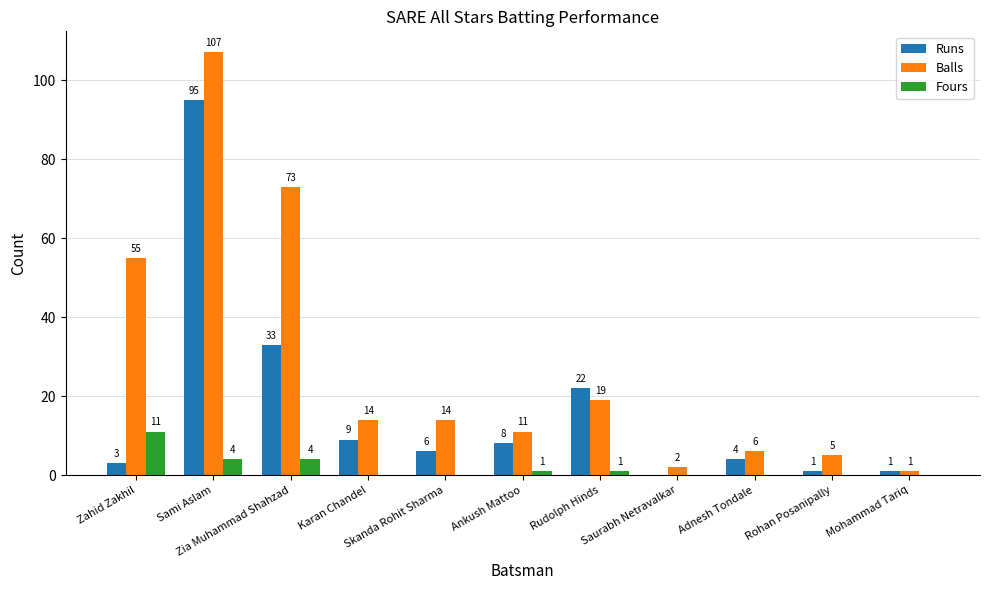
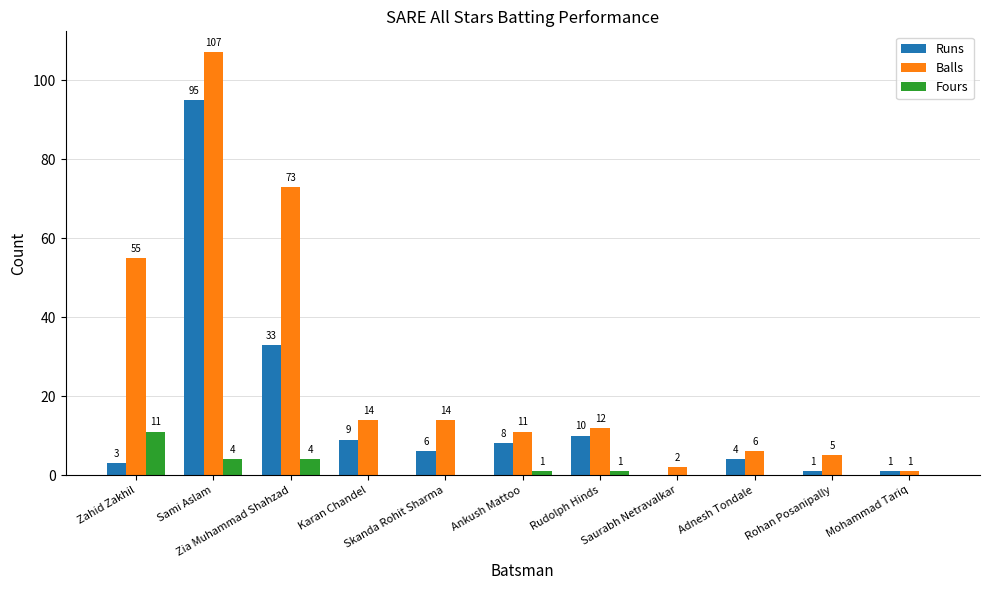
Runs, Rudolph Hinds: 22 -> 10
Balls, Rudolph Hinds: 19 -> 12
